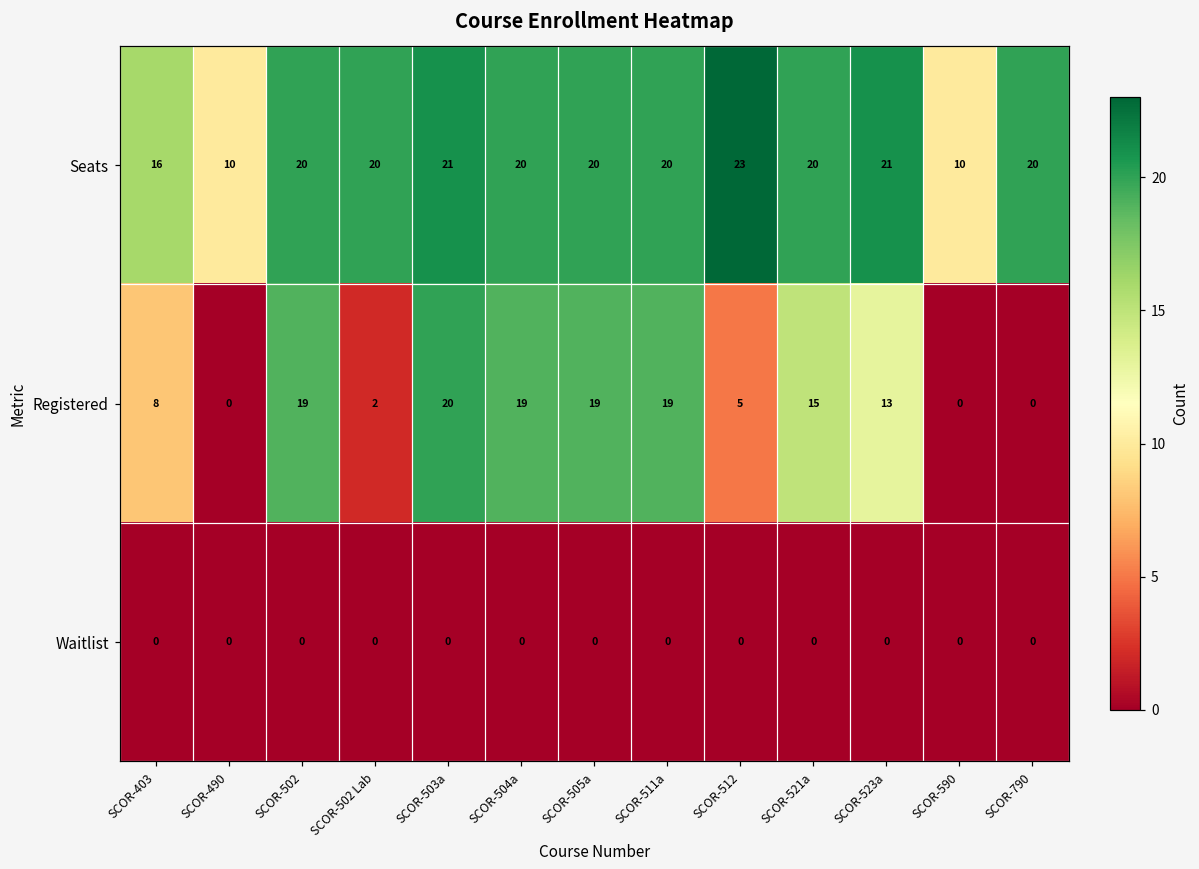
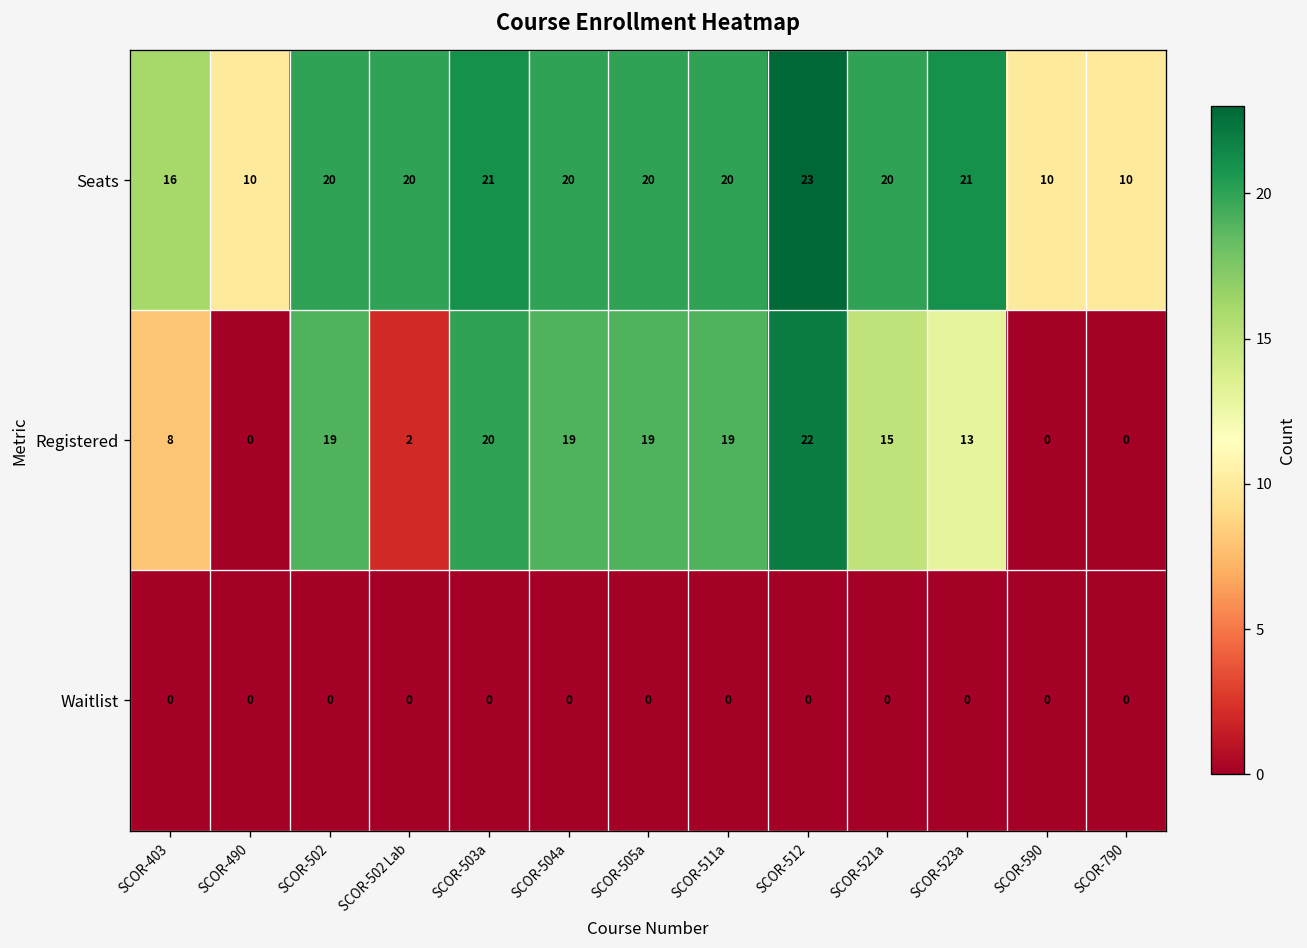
Seats, SCOR-790: 20 -> 10
Registered, SCOR-512: 5 -> 22
